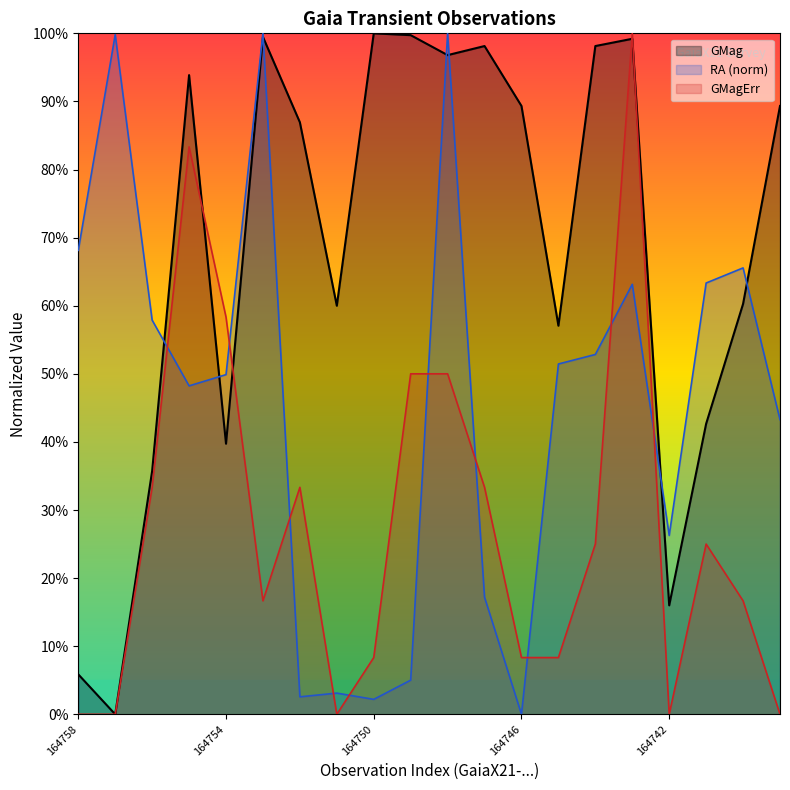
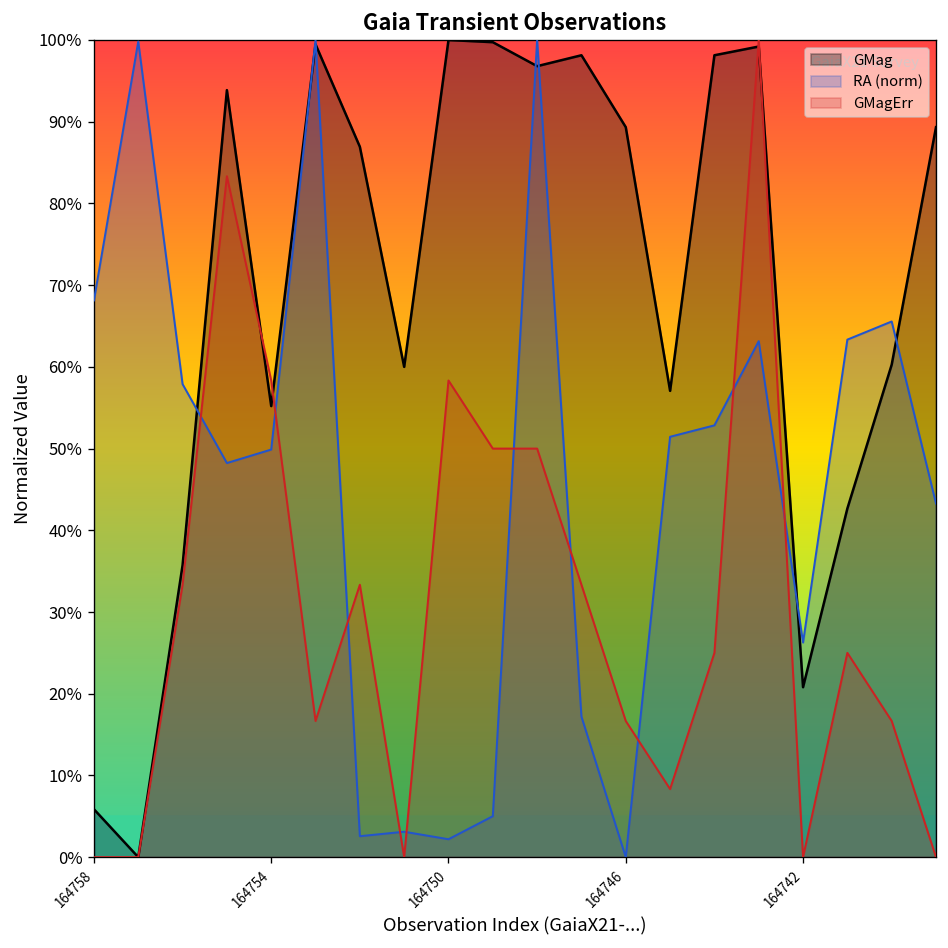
GMag, 164754: 40% -> 55%
GMagErr, 164750: 8% -> 58%
GMagErr, 164746: 8% -> 17%
GMag, 164742: 16% -> 21%
